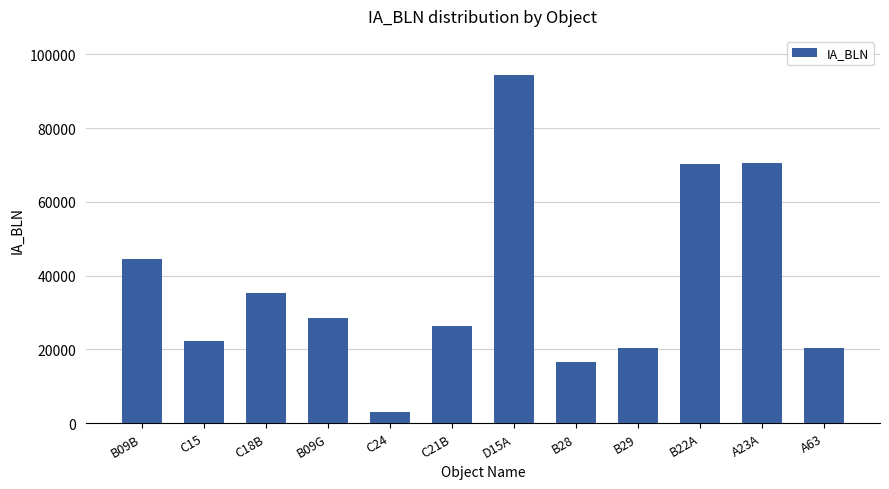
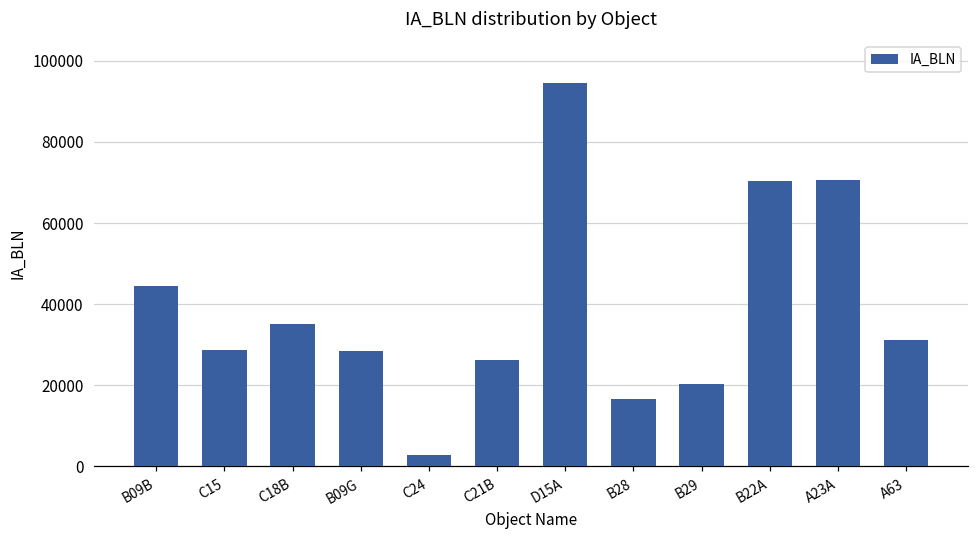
C15: 22000 -> 29000
A63: 20000 -> 31000
